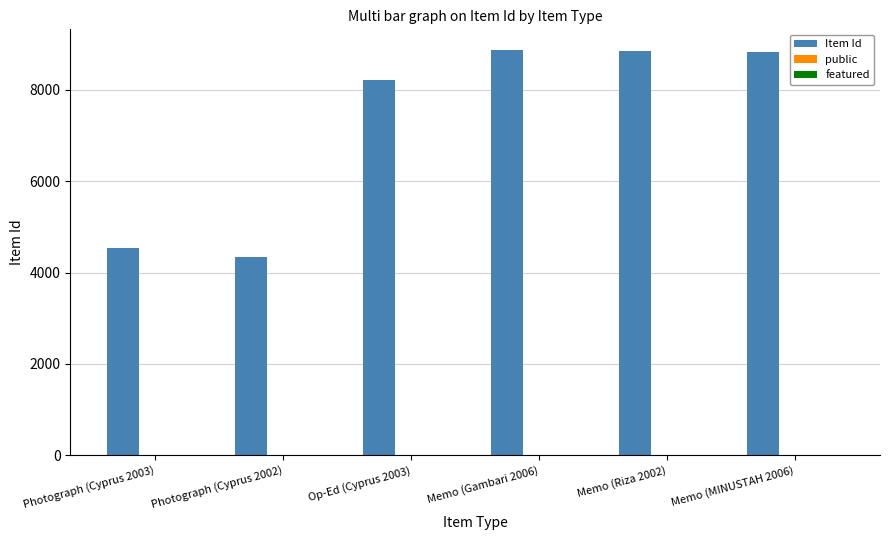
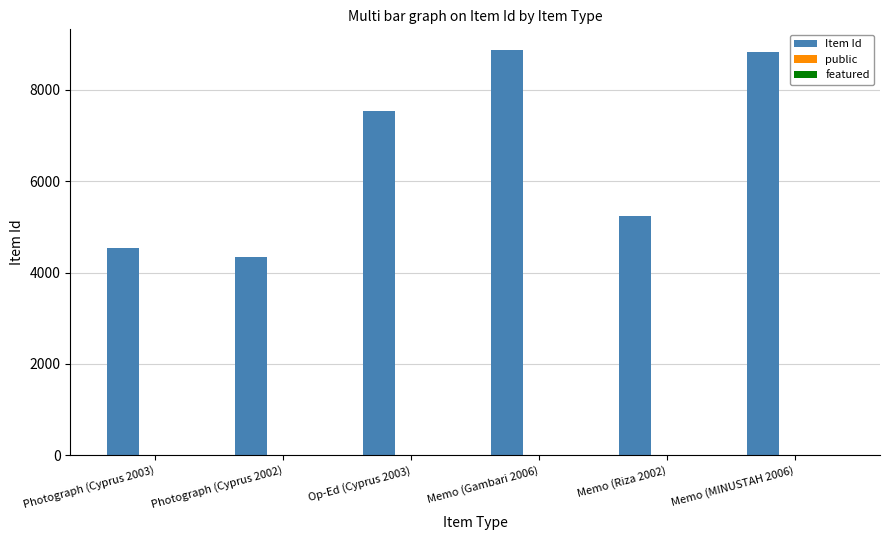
Item Id, Op-Ed (Cyprus 2003): 8200 -> 7500
Item Id, Memo (Riza 2002): 8800 -> 5200
